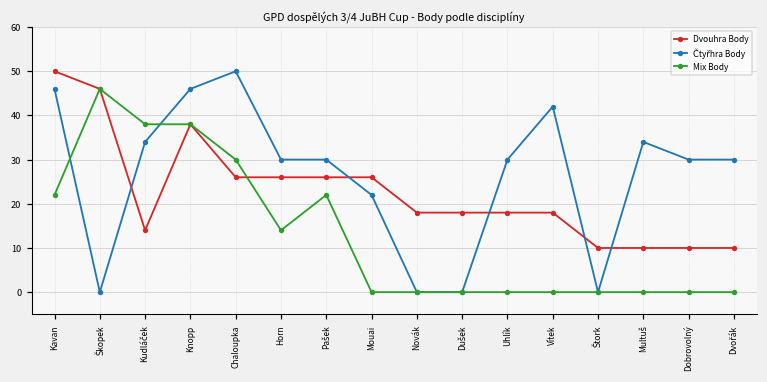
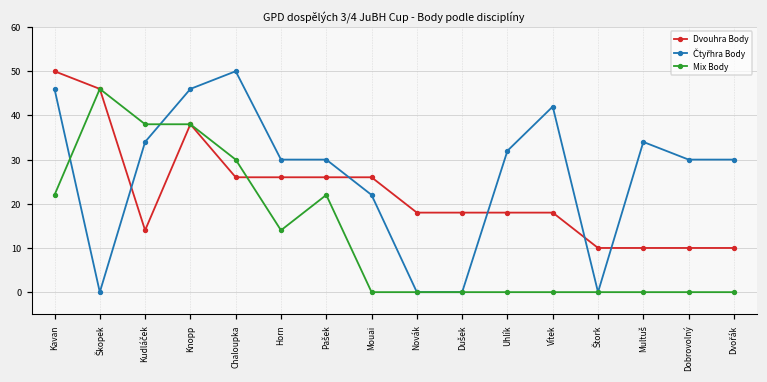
Čtyřhra Body, Uhlík: 30 -> 32
